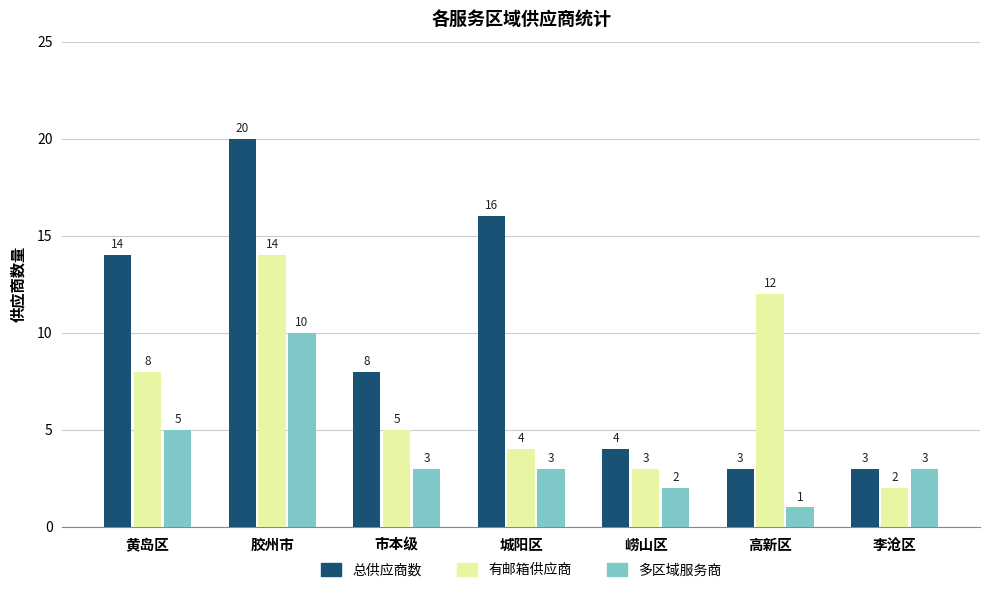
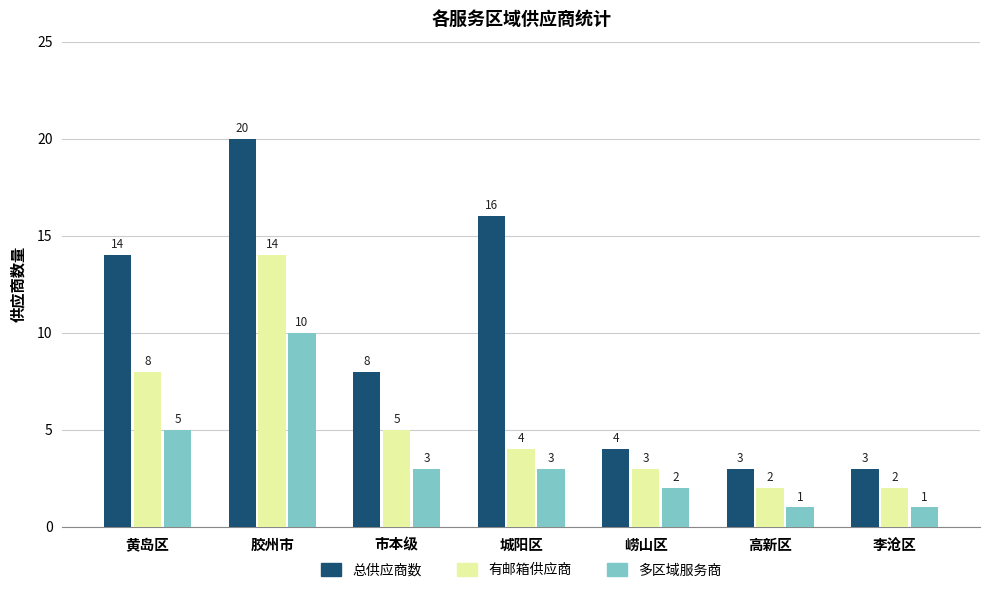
有邮箱供应商, 高新区: 12 -> 2
多区域服务商, 李沧区: 3 -> 1
